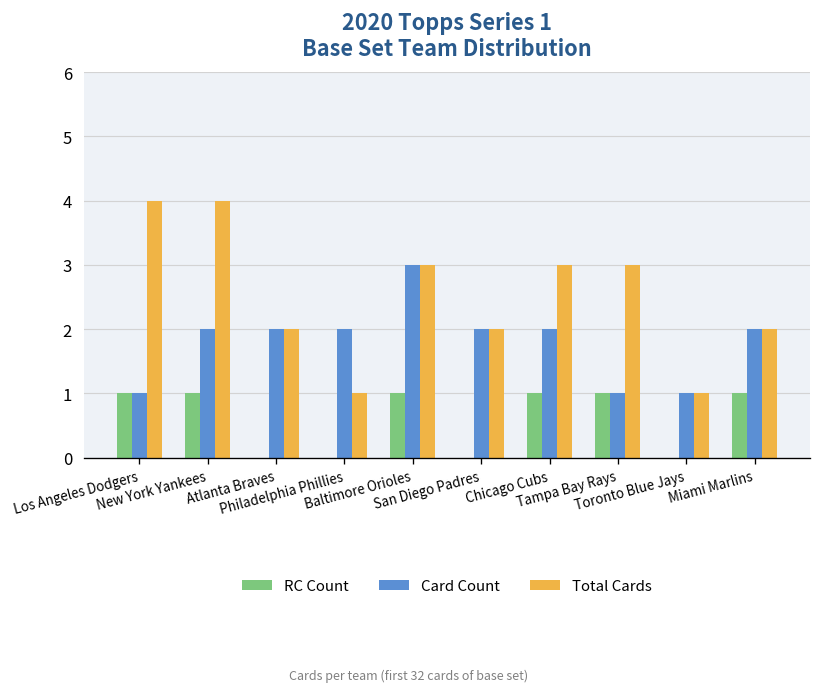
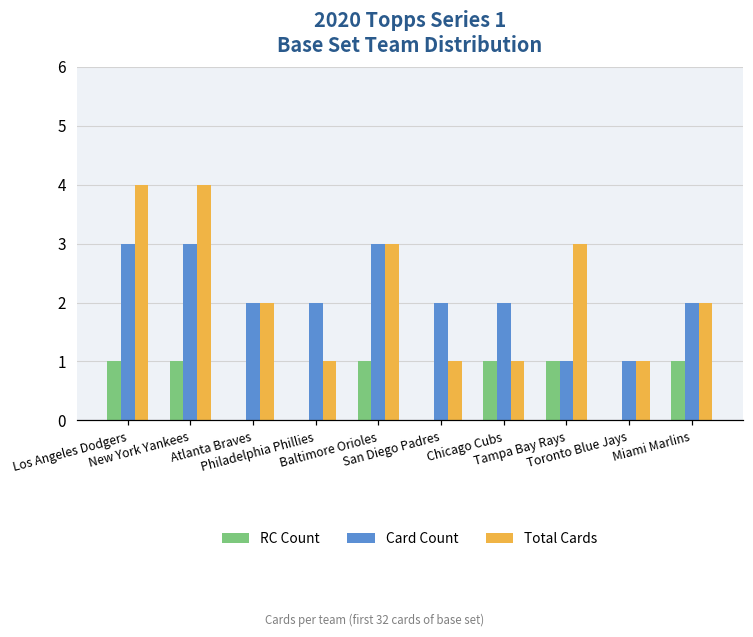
Card Count, Los Angeles Dodgers: 1 -> 3
Card Count, New York Yankees: 2 -> 3
Total Cards, San Diego Padres: 2 -> 1
Total Cards, Chicago Cubs: 3 -> 1
